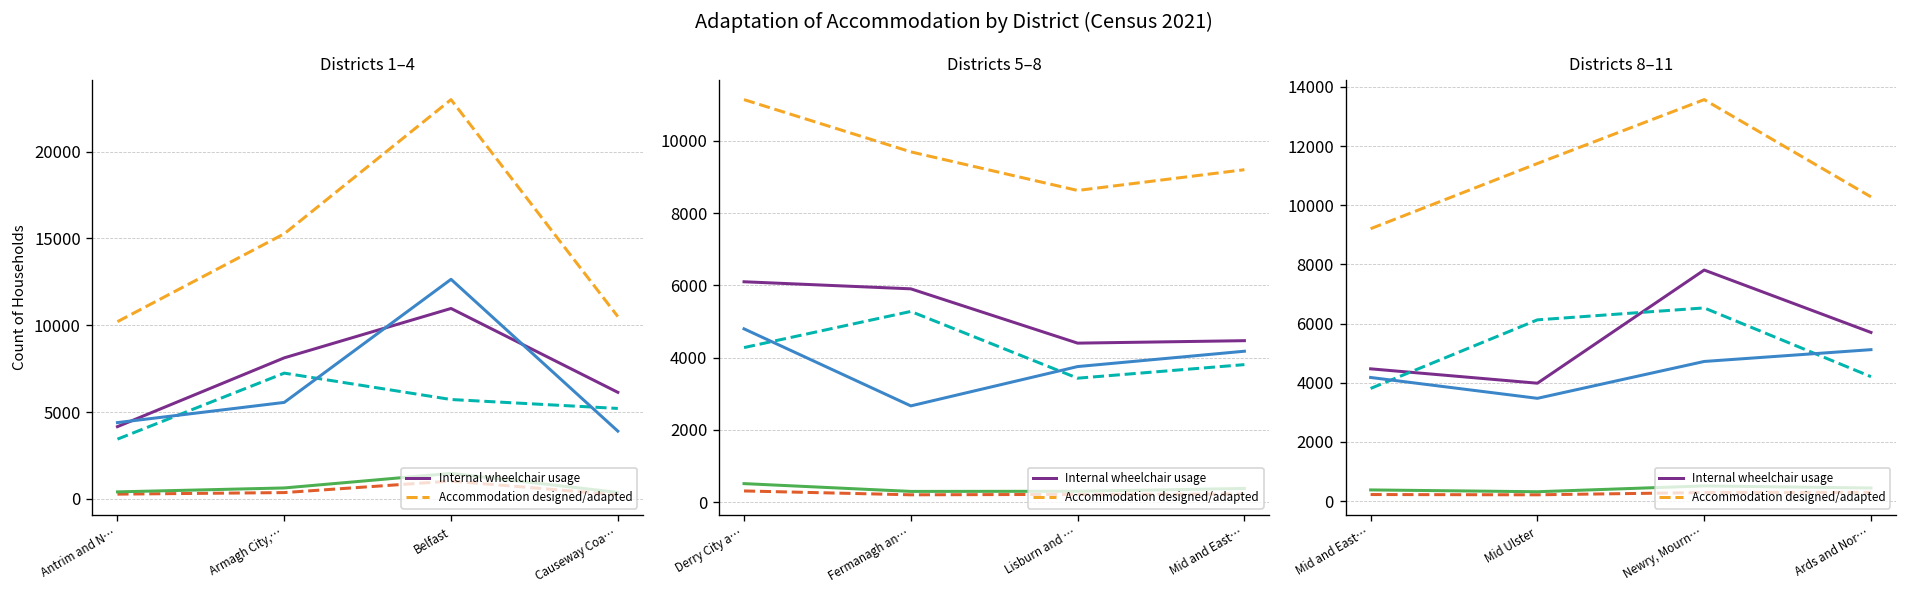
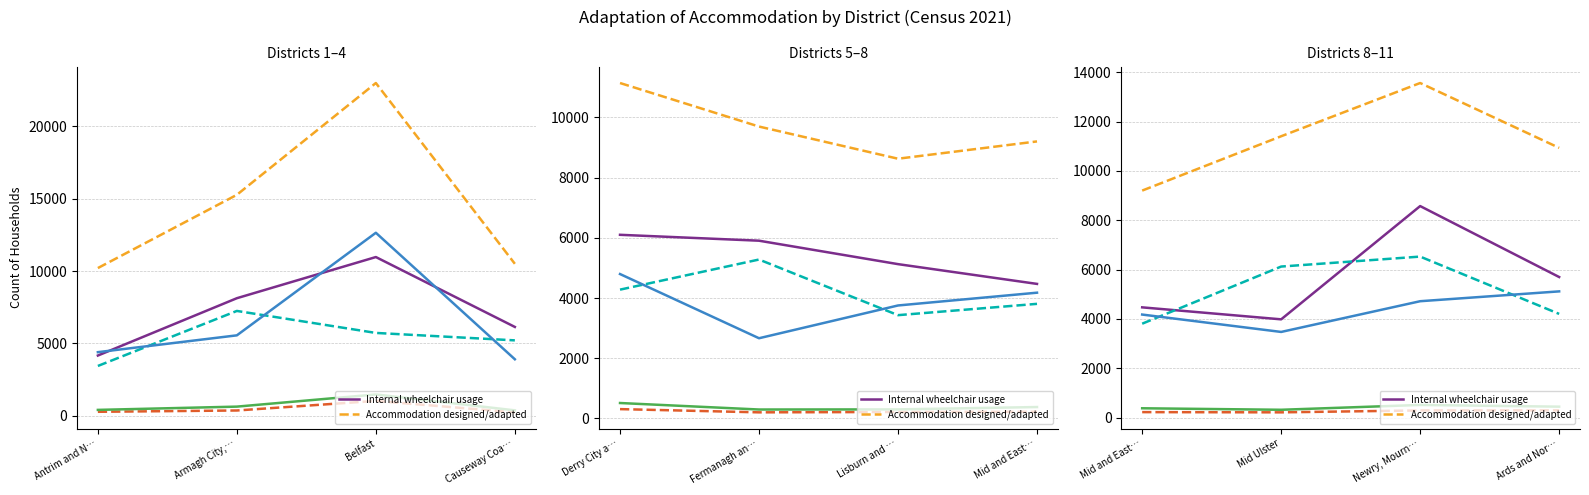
Districts 5–8, Internal wheelchair usage, Lisburn and …: 4400 -> 5100
Districts 8–11, Internal wheelchair usage, Newry, Mourn…: 7800 -> 8600
Districts 8–11, Accommodation designed/adapted, Ards and Nor…: 10300 -> 10900
